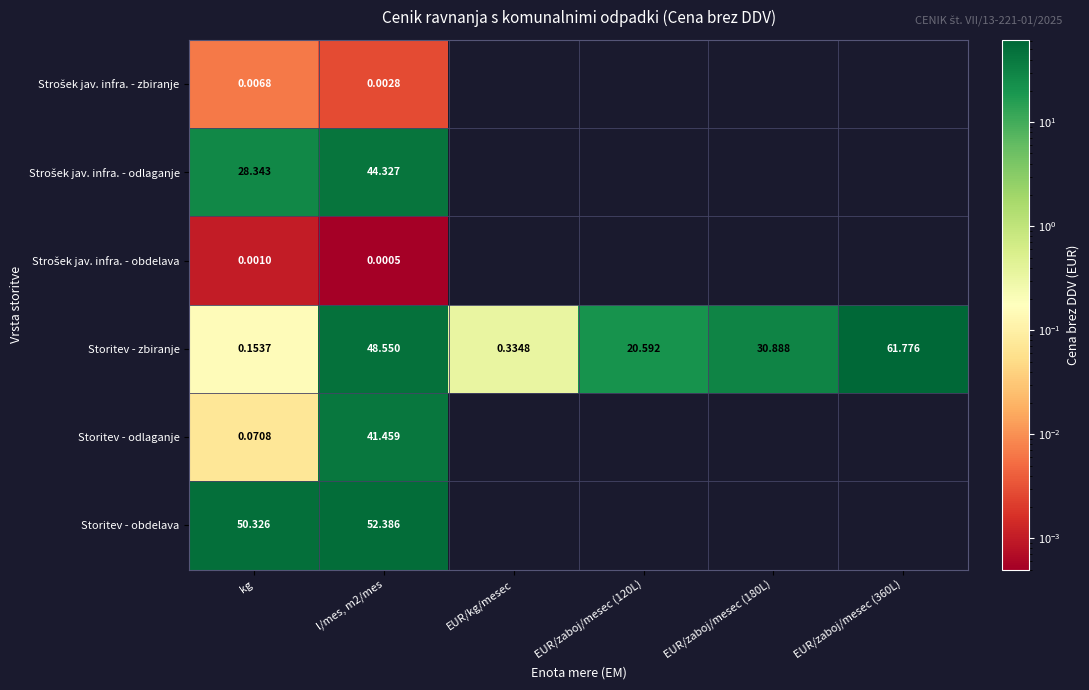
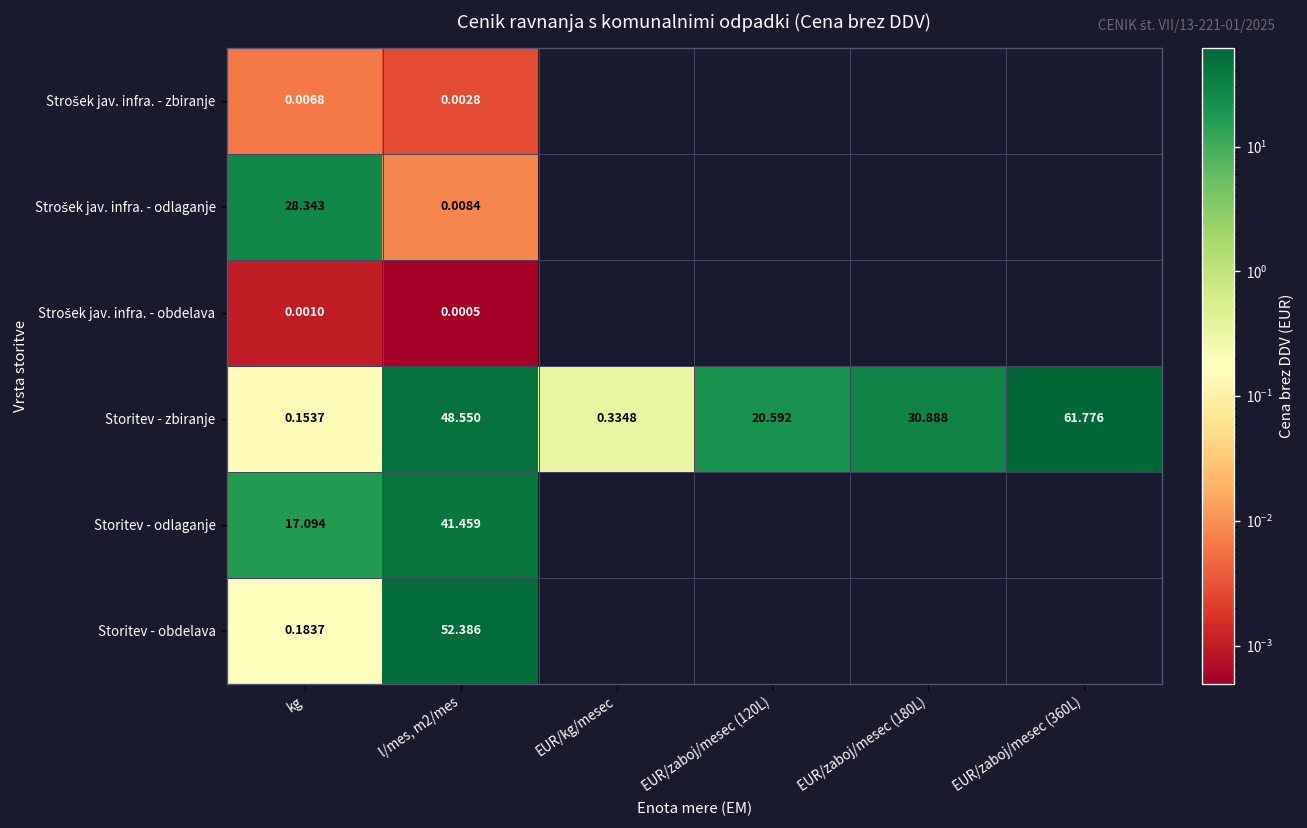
Strošek jav. infra. - odlaganje, l/mes, m2/mes: 44.327 -> 0.0084
Storitev - odlaganje, kg: 0.0708 -> 17.094
Storitev - obdelava, kg: 50.326 -> 0.1837
